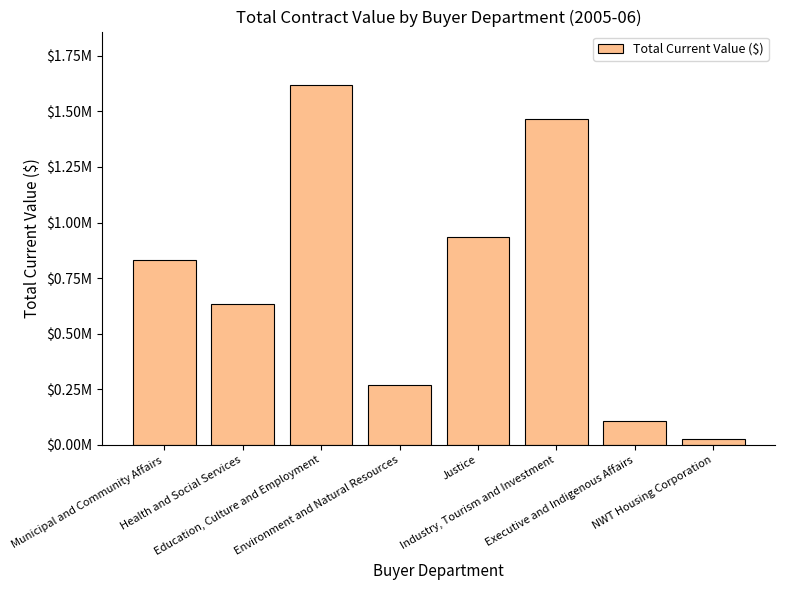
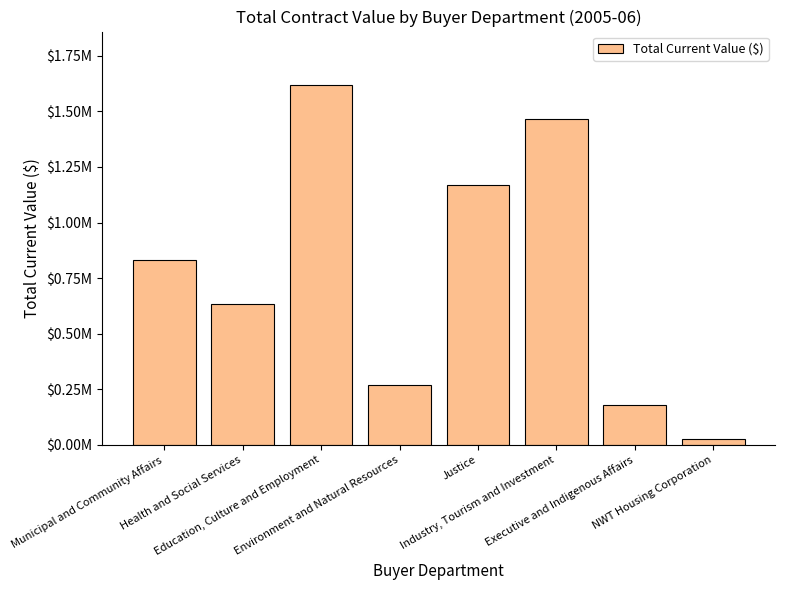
Justice: $940000 -> $1170000
Executive and Indigenous Affairs: $110000 -> $180000
